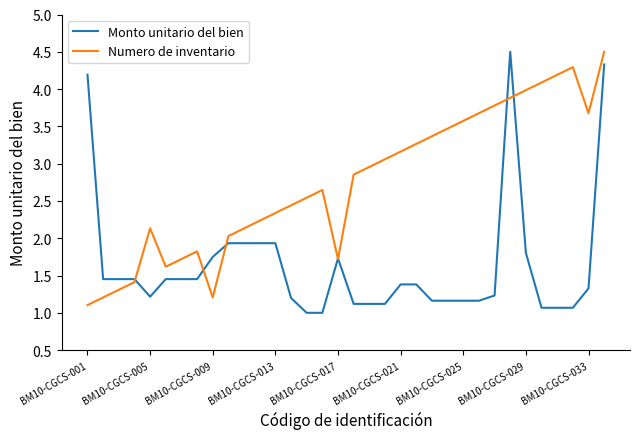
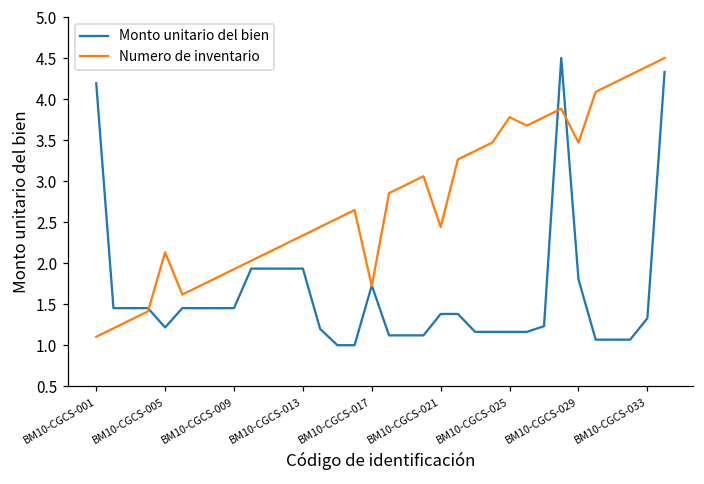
Monto unitario del bien, BM10-CGCS-009: 1.7 -> 1.5
Numero de inventario, BM10-CGCS-009: 1.2 -> 1.9
Numero de inventario, BM10-CGCS-021: 3.2 -> 2.4
Numero de inventario, BM10-CGCS-025: 3.6 -> 3.8
Numero de inventario, BM10-CGCS-029: 4.0 -> 3.5
Numero de inventario, BM10-CGCS-033: 3.7 -> 4.4
